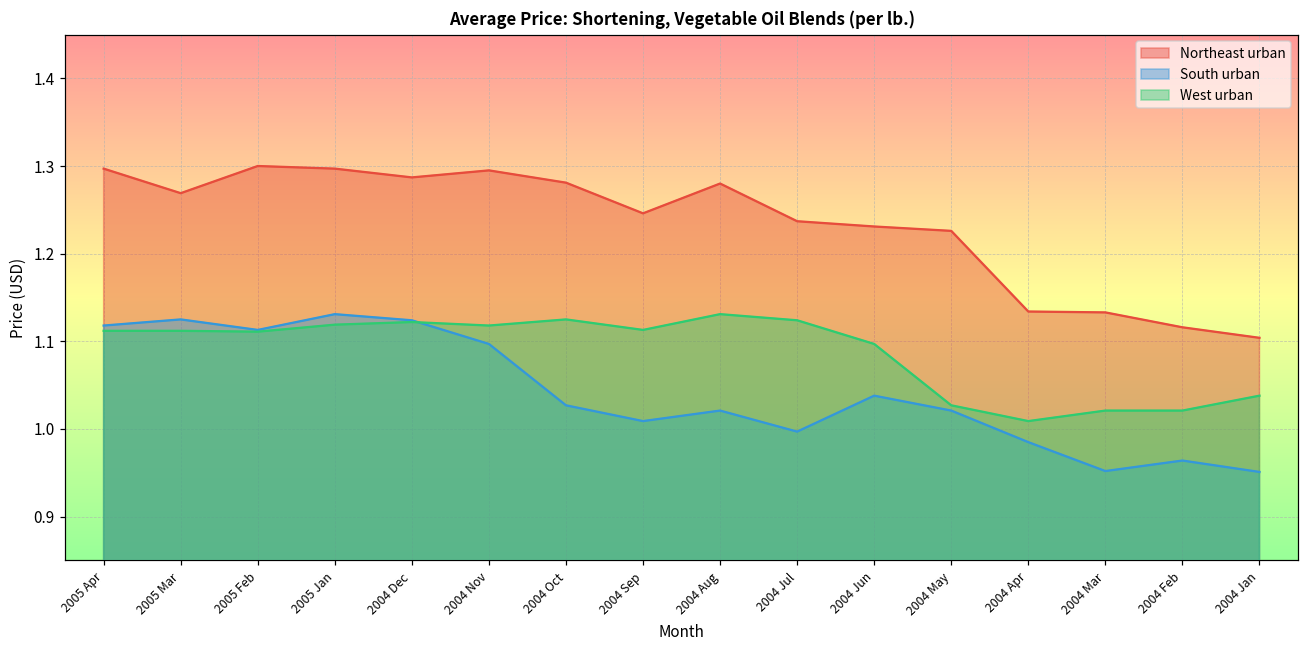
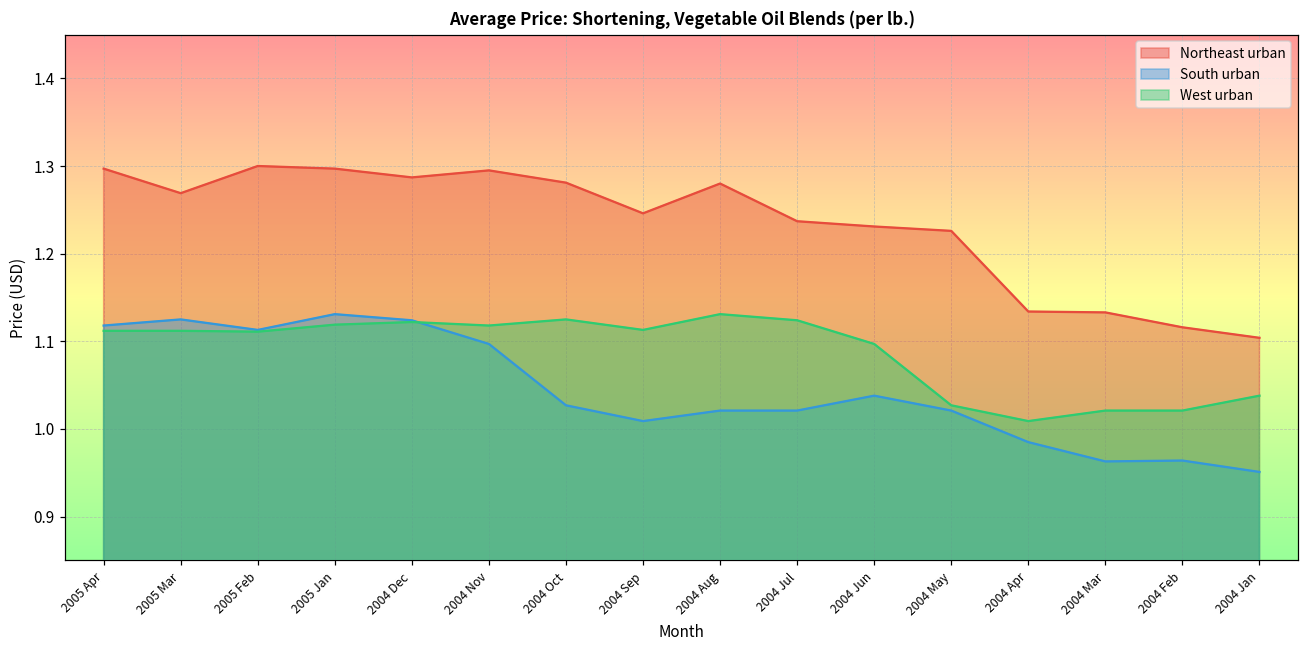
South urban, 2004 Jul: 1.00 -> 1.02
South urban, 2004 Mar: 0.95 -> 0.96
